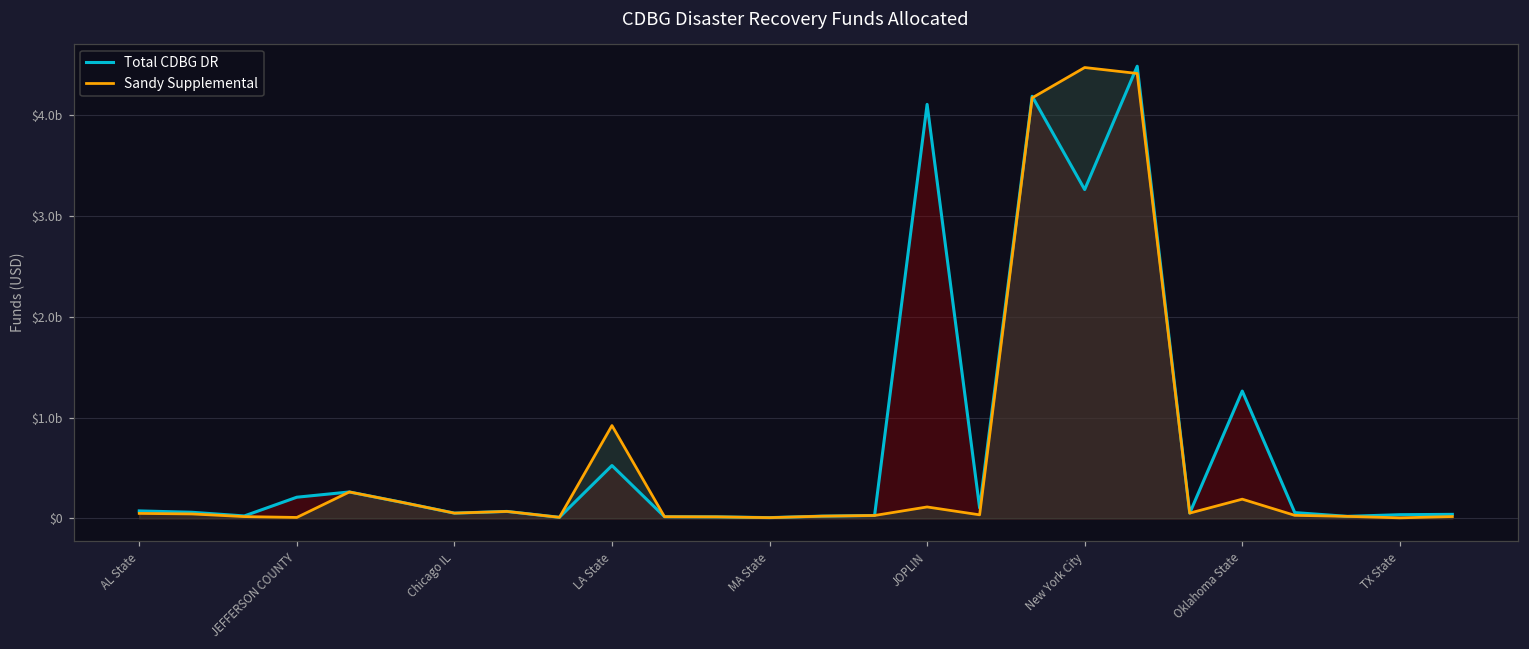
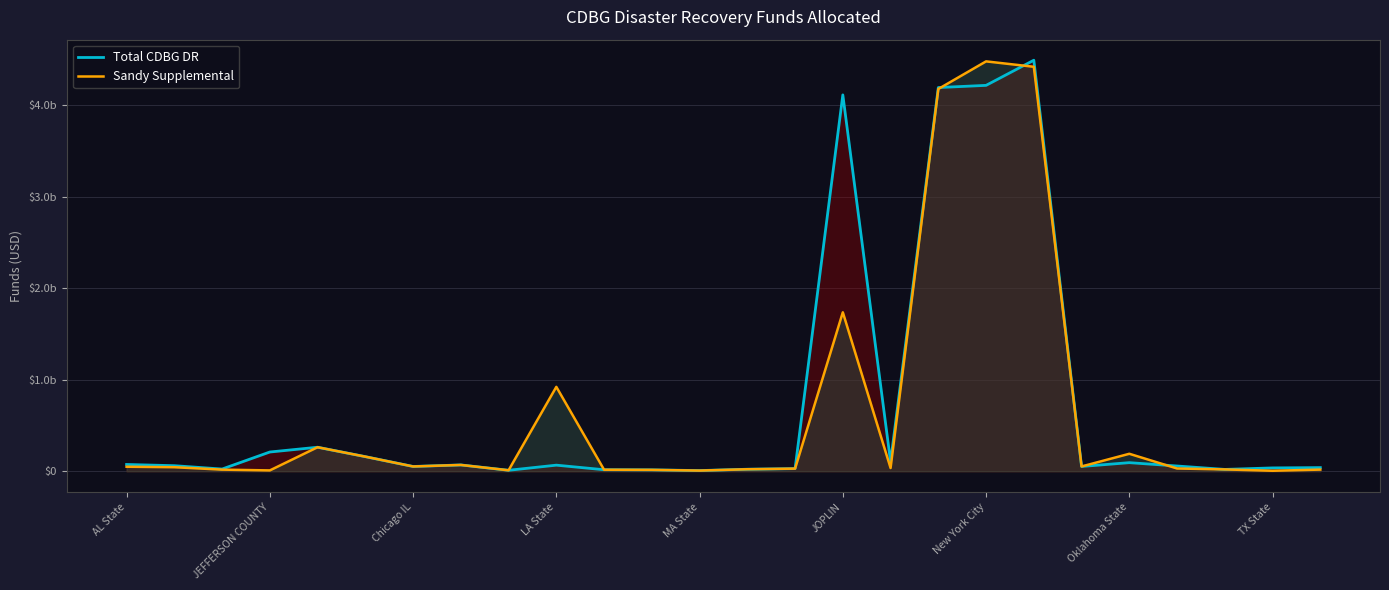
Total CDBG DR, LA State: $0.5b -> $0.1b
Sandy Supplemental, JOPLIN: $0.1b -> $1.7b
Total CDBG DR, New York City: $3.3b -> $4.2b
Total CDBG DR, Oklahoma State: $1.3b -> $0.1b
